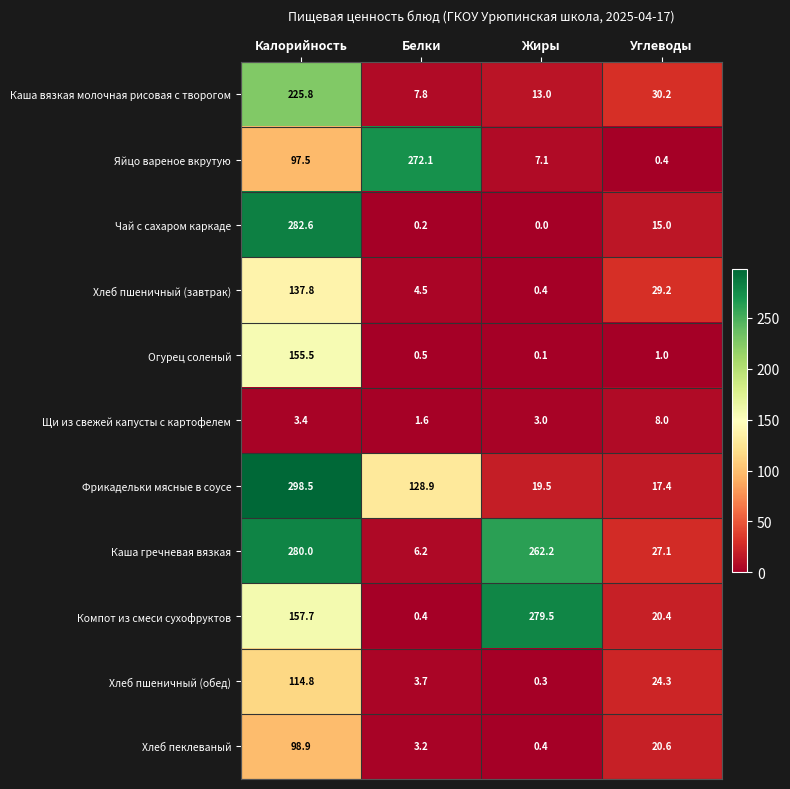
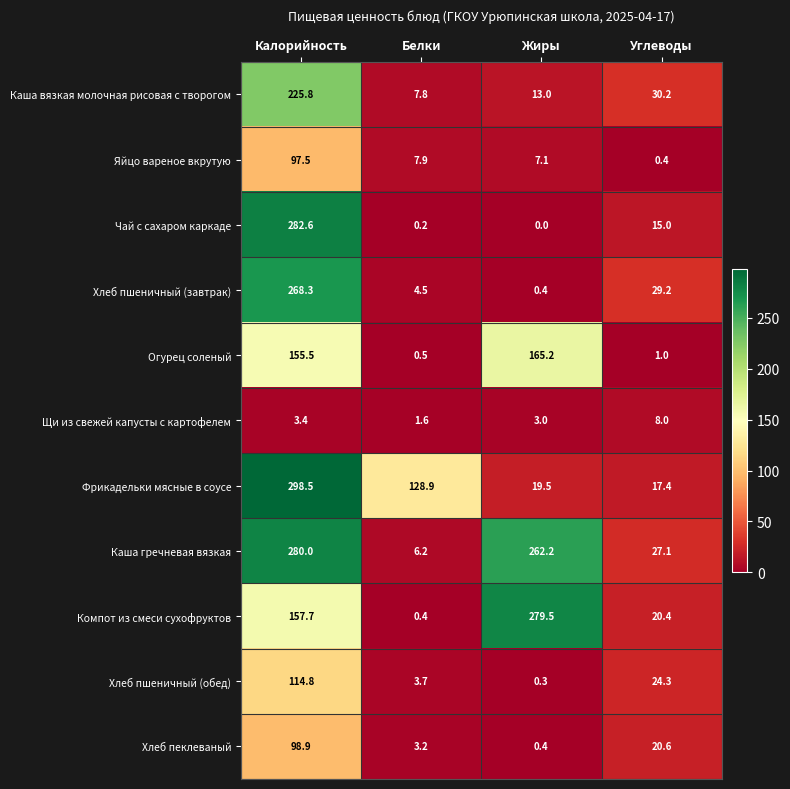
Яйцо вареное вкрутую, Белки: 272.1 -> 7.9
Хлеб пшеничный (завтрак), Калорийность: 137.8 -> 268.3
Огурец соленый, Жиры: 0.1 -> 165.2
